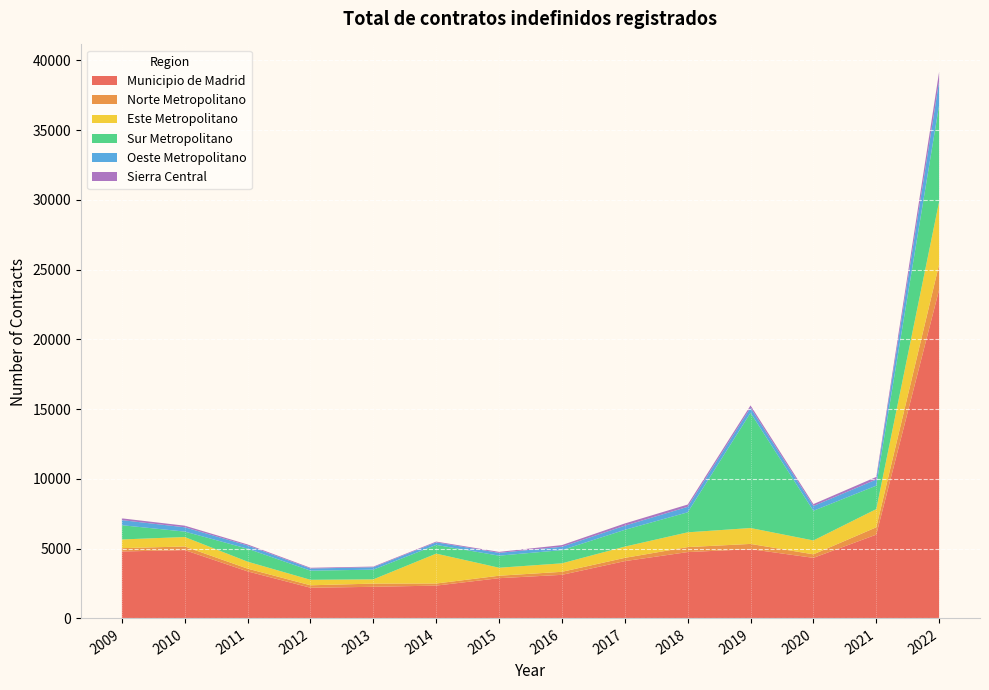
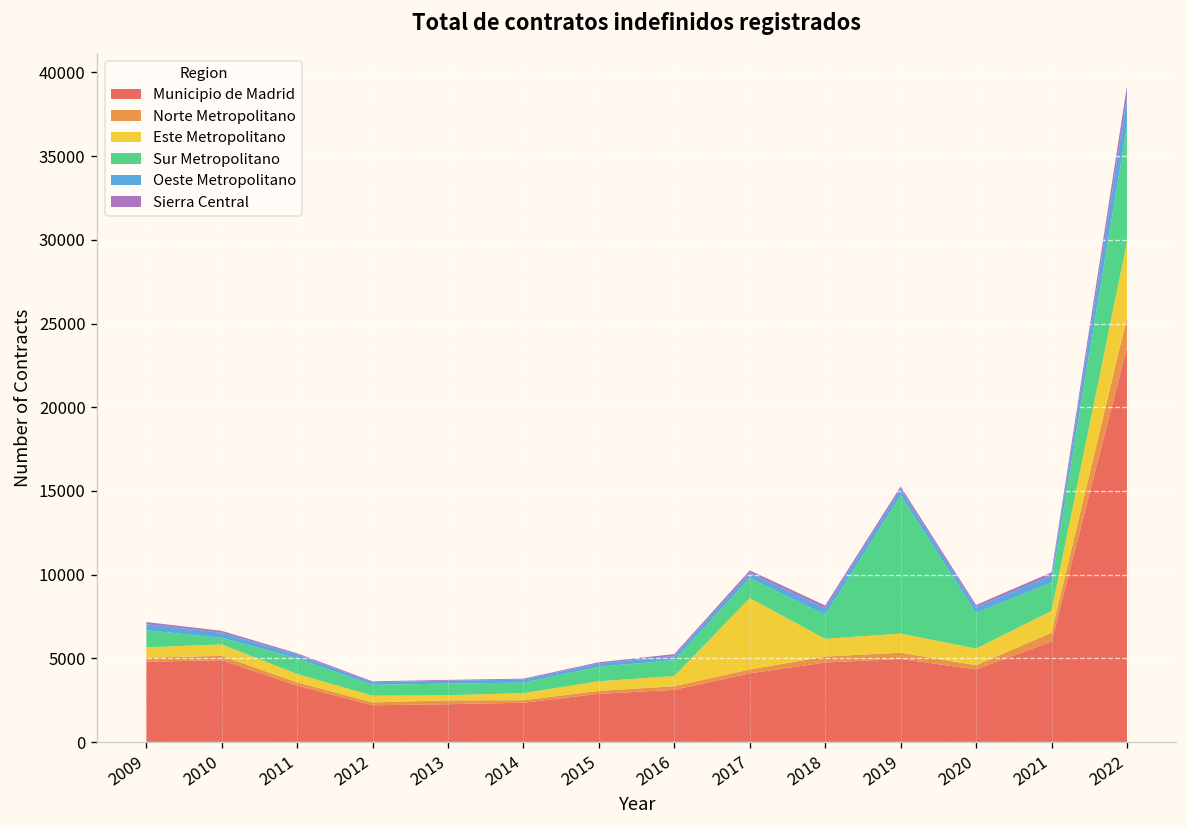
Este Metropolitano, 2014: 2100 -> 400
Este Metropolitano, 2017: 800 -> 4300
